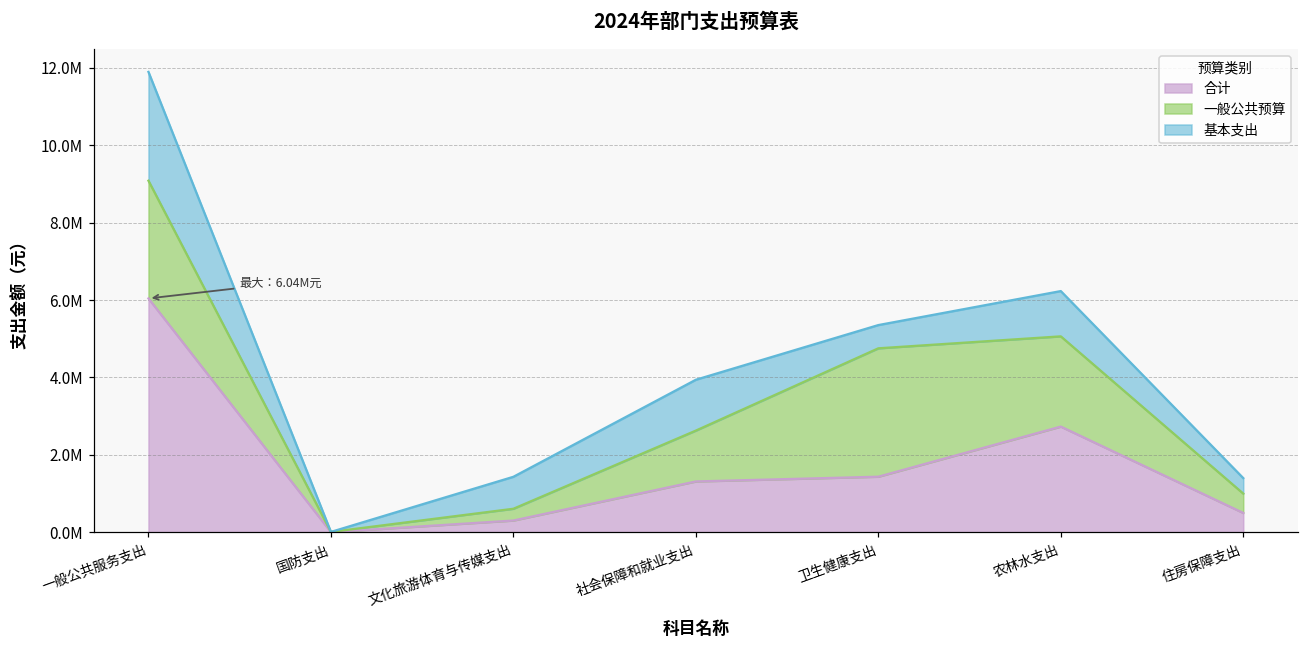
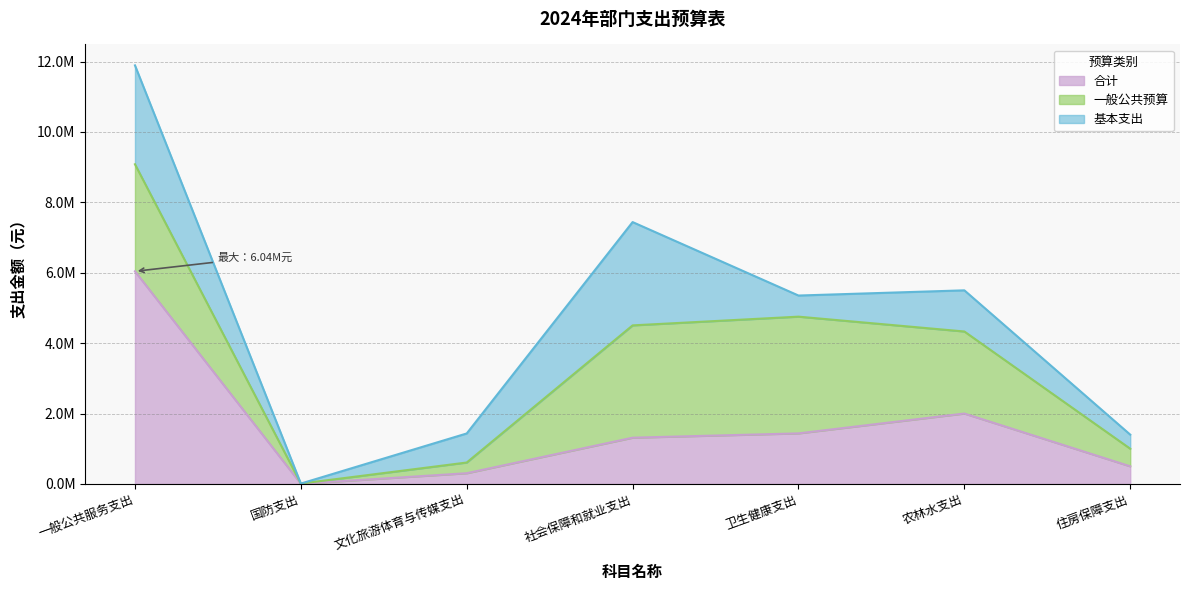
一般公共预算, 社会保障和就业支出: 1300000 -> 3200000
基本支出, 社会保障和就业支出: 1300000 -> 2900000
合计, 农林水支出: 2700000 -> 2000000
